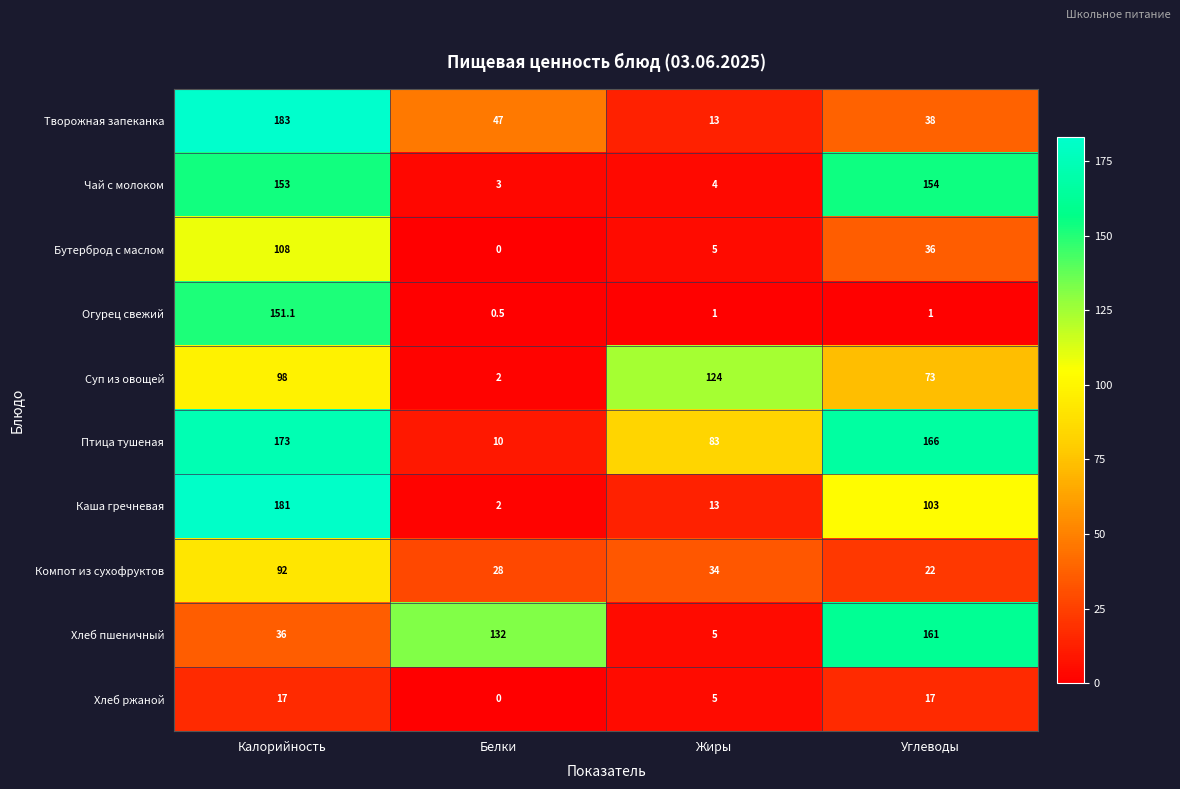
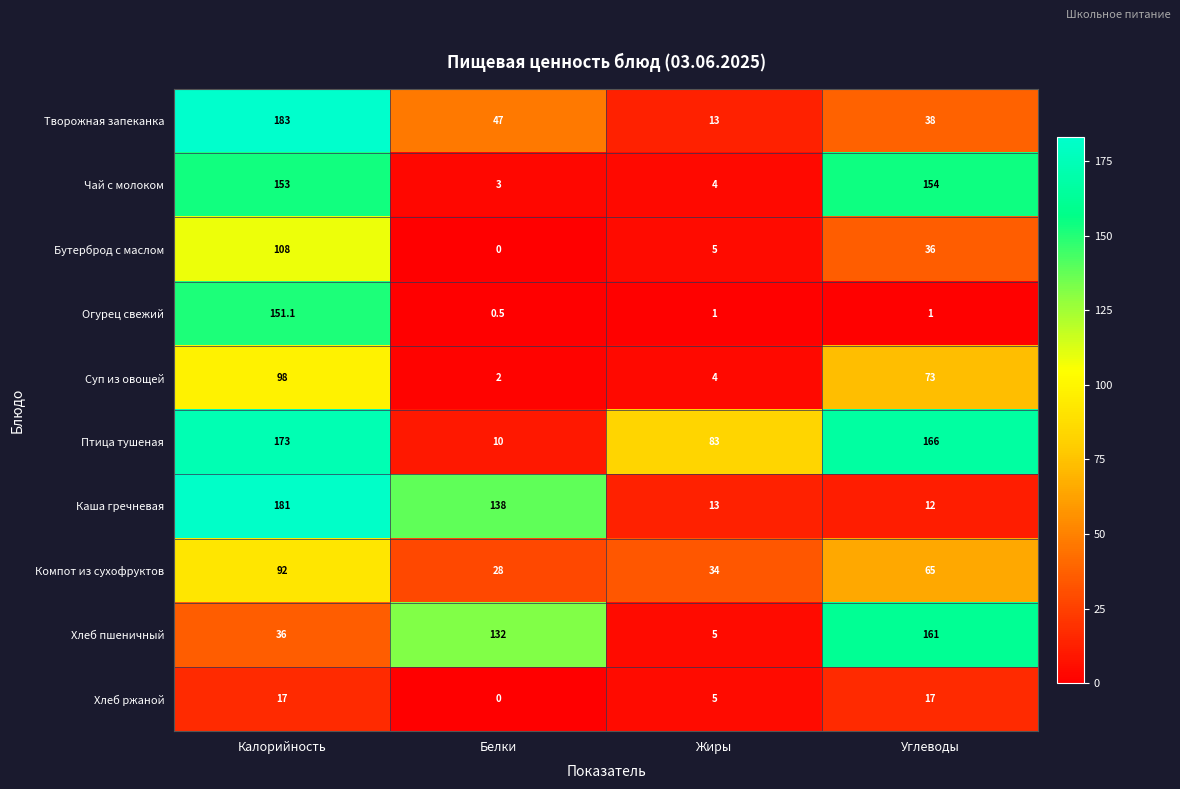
Суп из овощей, Жиры: 124 -> 4
Каша гречневая, Белки: 2 -> 138
Каша гречневая, Углеводы: 103 -> 12
Компот из сухофруктов, Углеводы: 22 -> 65
